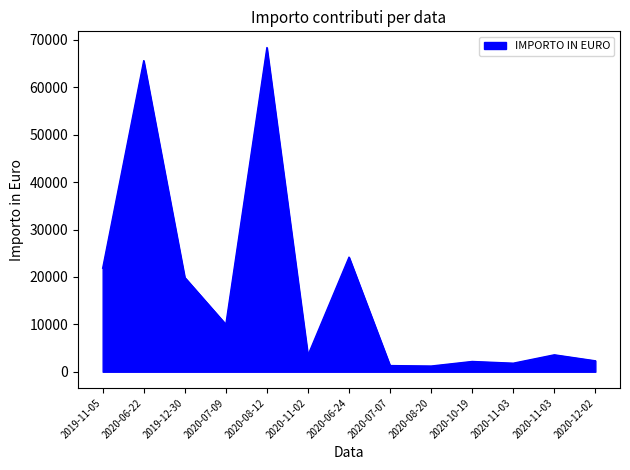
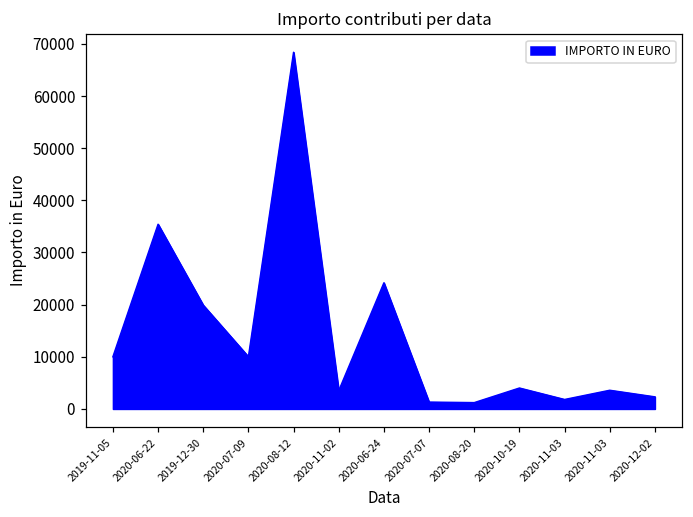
2019-11-05: 22000 -> 10000
2020-06-22: 66000 -> 35000
2020-10-19: 2000 -> 4000
